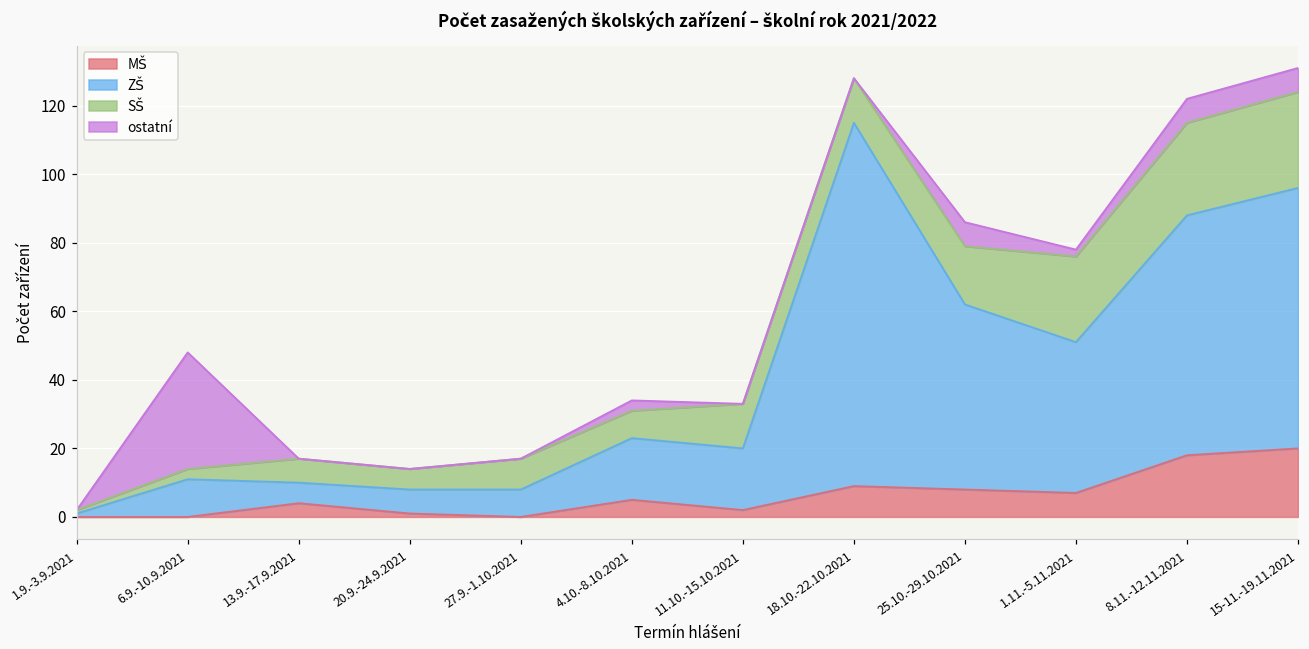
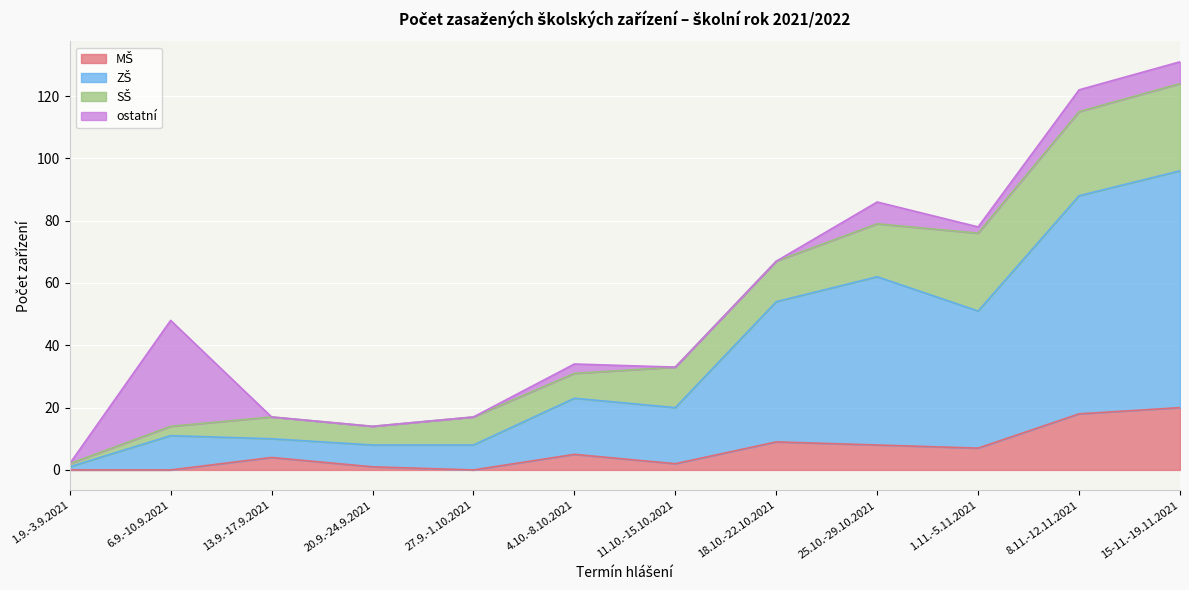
ZŠ, 18.10.-22.10.2021: 106 -> 45
